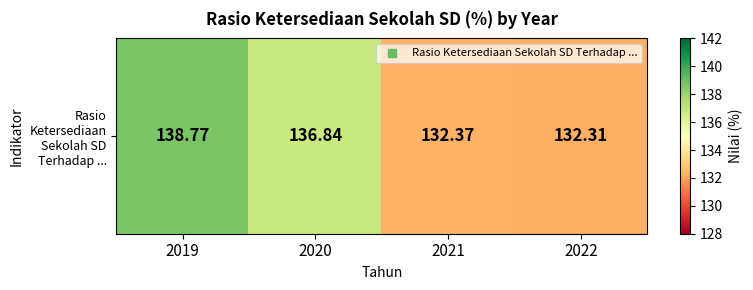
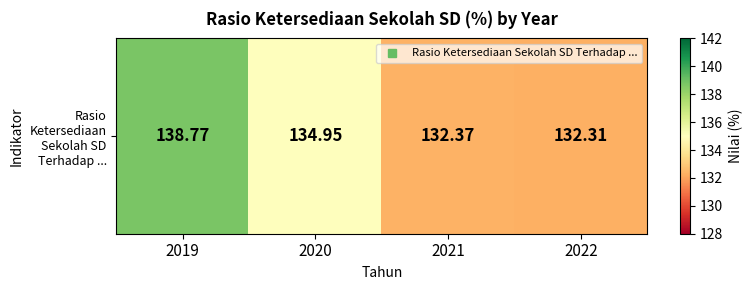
Rasio Ketersediaan Sekolah SD Terhadap ..., 2020: 136.84 -> 134.95
